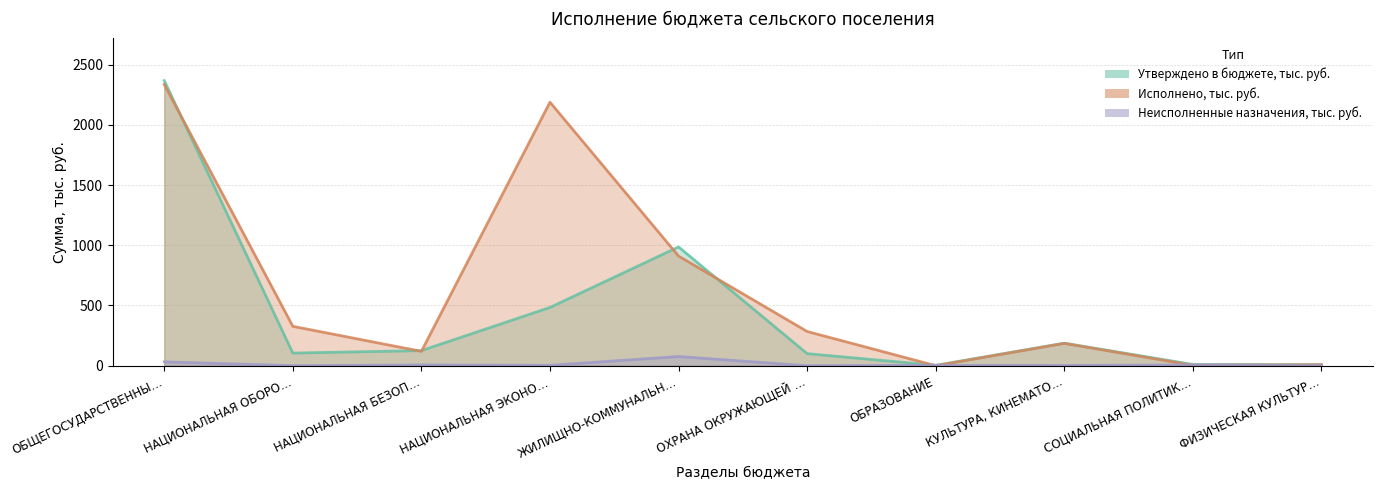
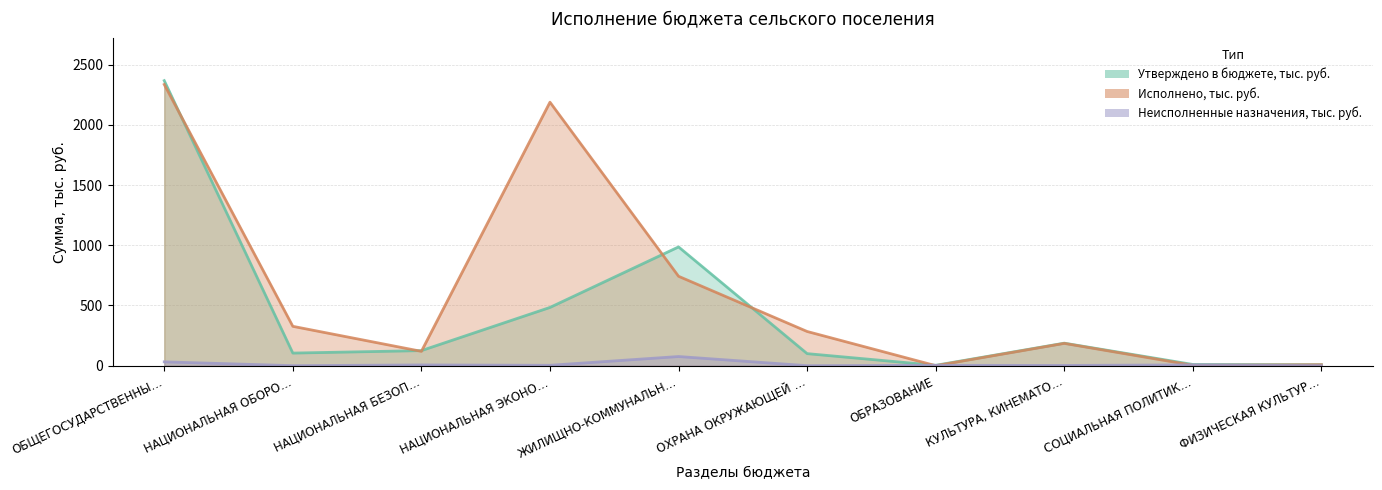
Исполнено, тыс. руб., ЖИЛИЩНО-КОММУНАЛЬН…: 910 -> 740
